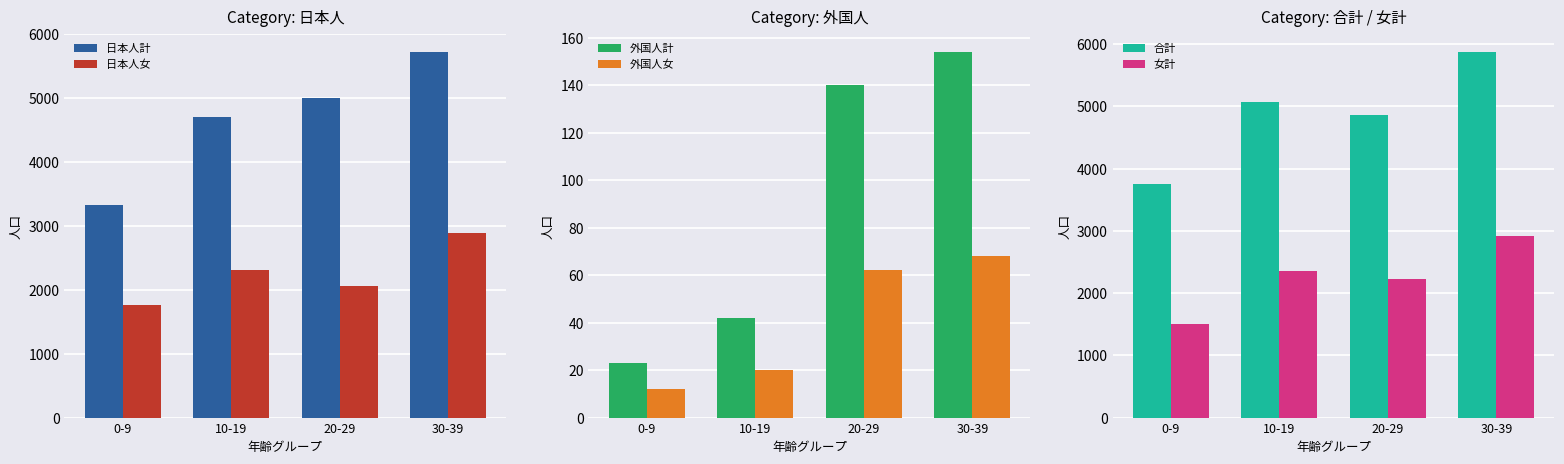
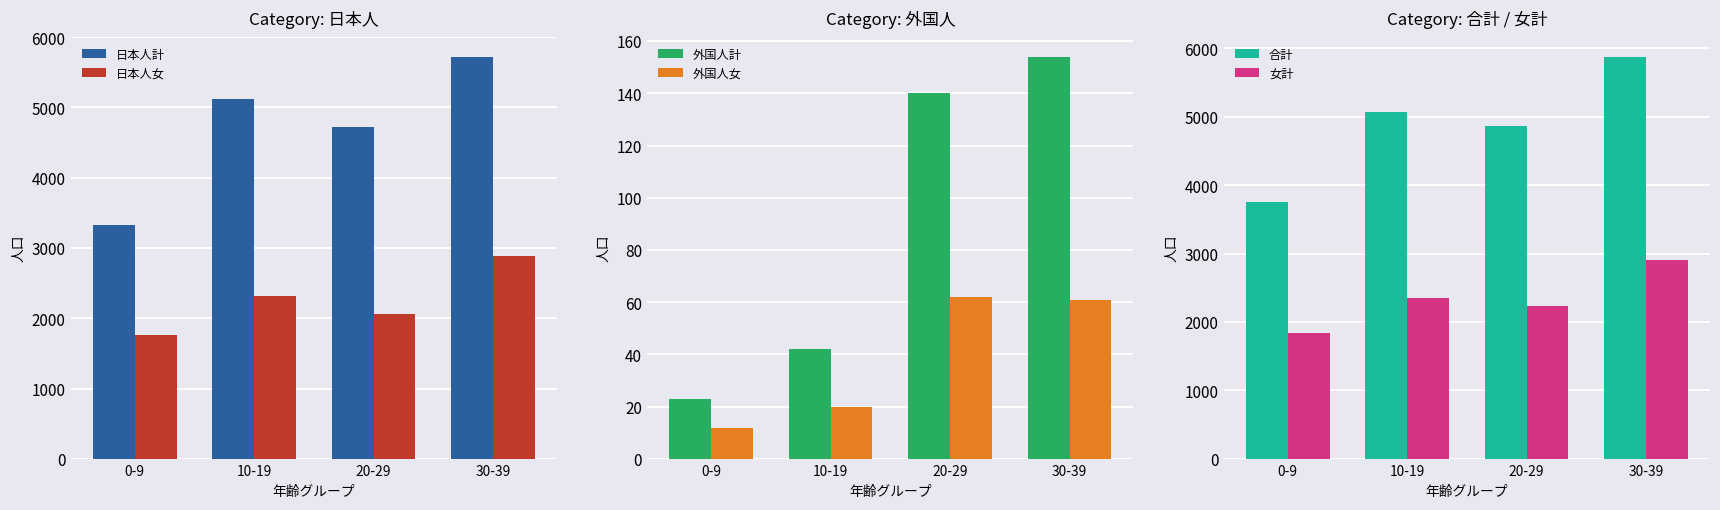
Category: 日本人, 日本人計, 10-19: 4700 -> 5100
Category: 日本人, 日本人計, 20-29: 5000 -> 4700
Category: 外国人, 外国人女, 30-39: 68 -> 61
Category: 合計 / 女計, 女計, 0-9: 1500 -> 1800
